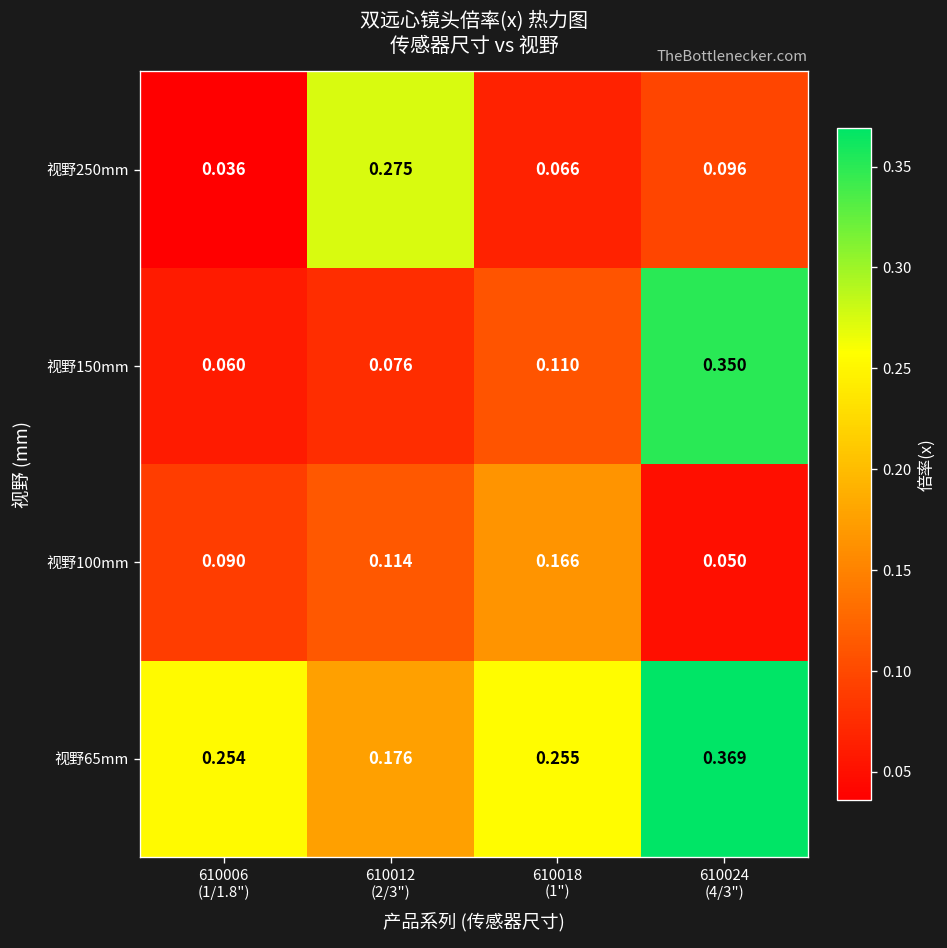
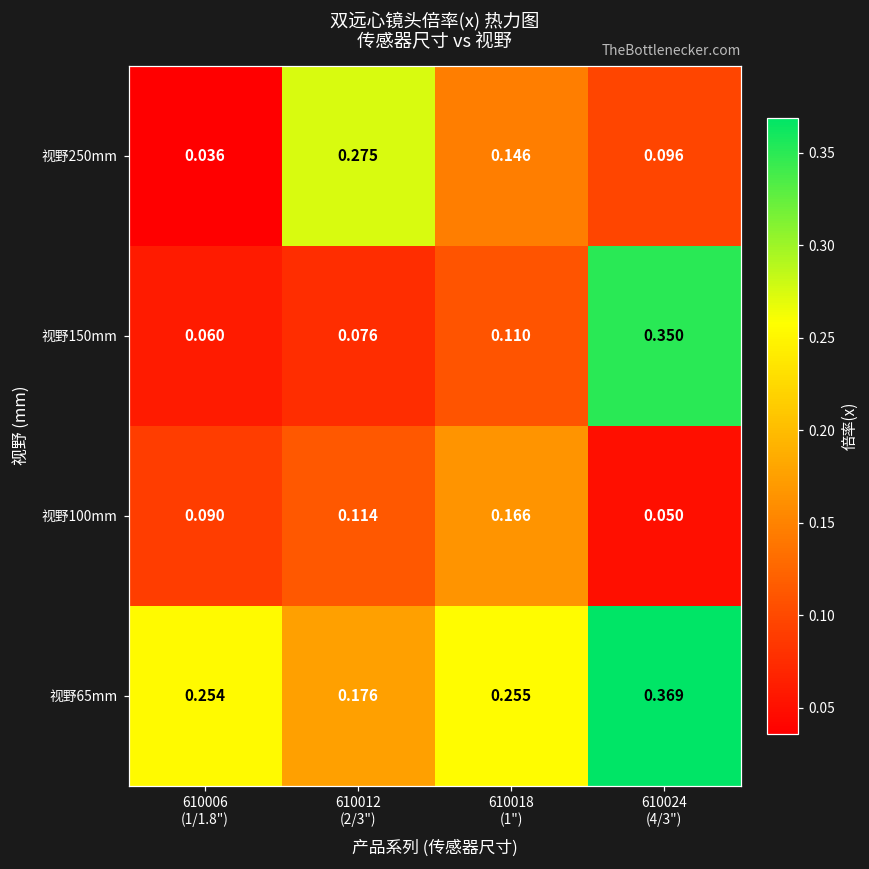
视野250mm, 610018 (1"): 0.066 -> 0.146
